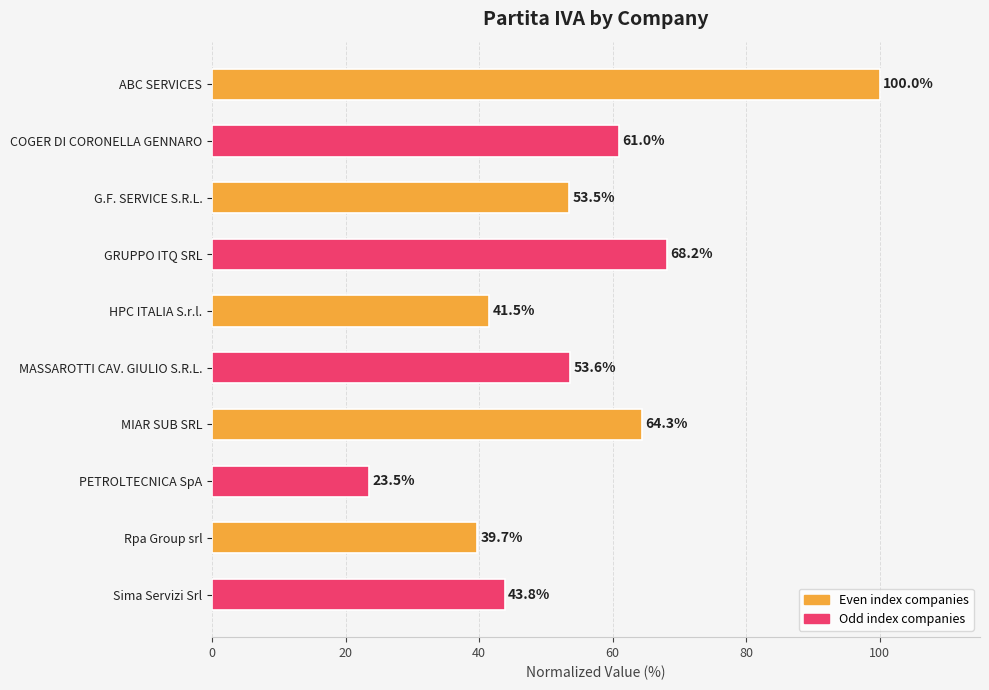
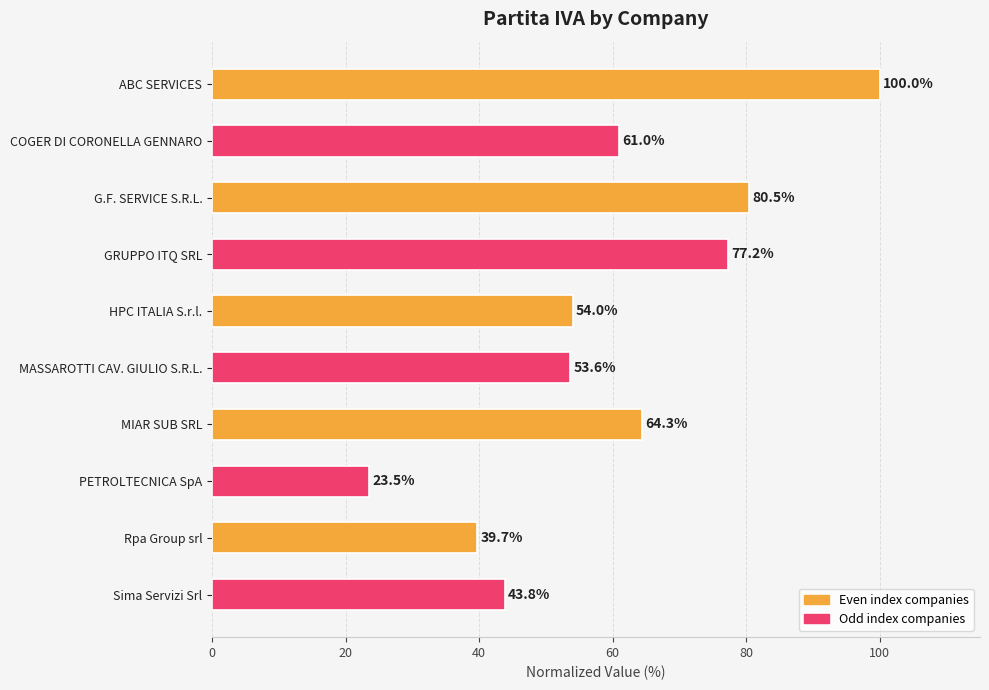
G.F. SERVICE S.R.L.: 53.5% -> 80.5%
GRUPPO ITQ SRL: 68.2% -> 77.2%
HPC ITALIA S.r.l.: 41.5% -> 54.0%
